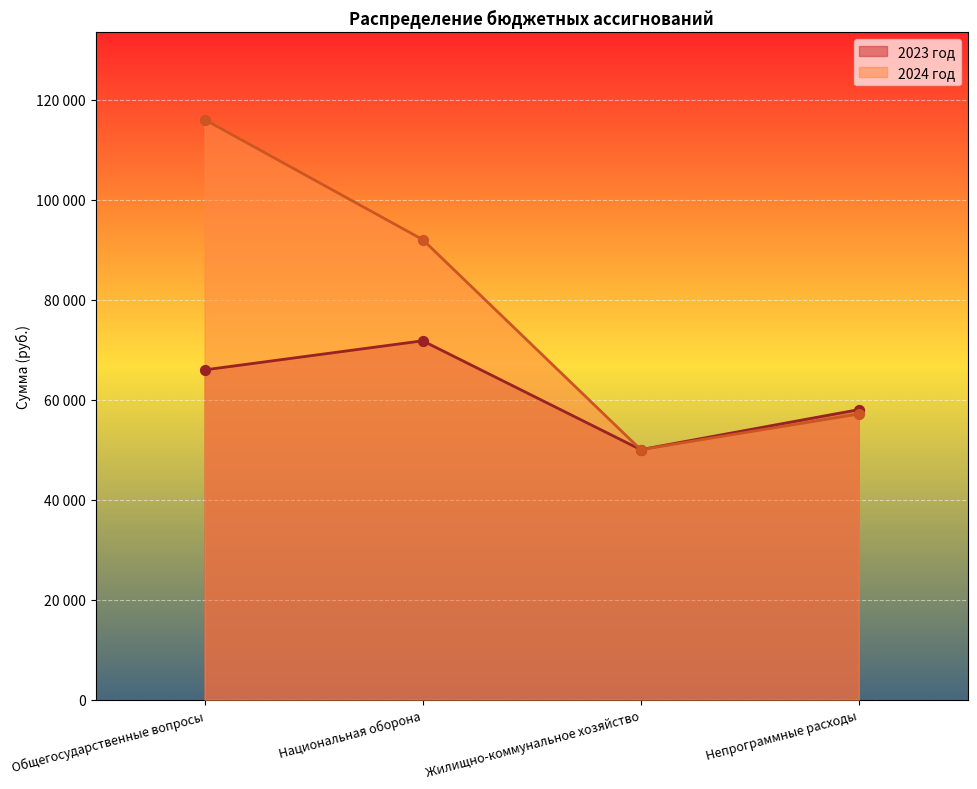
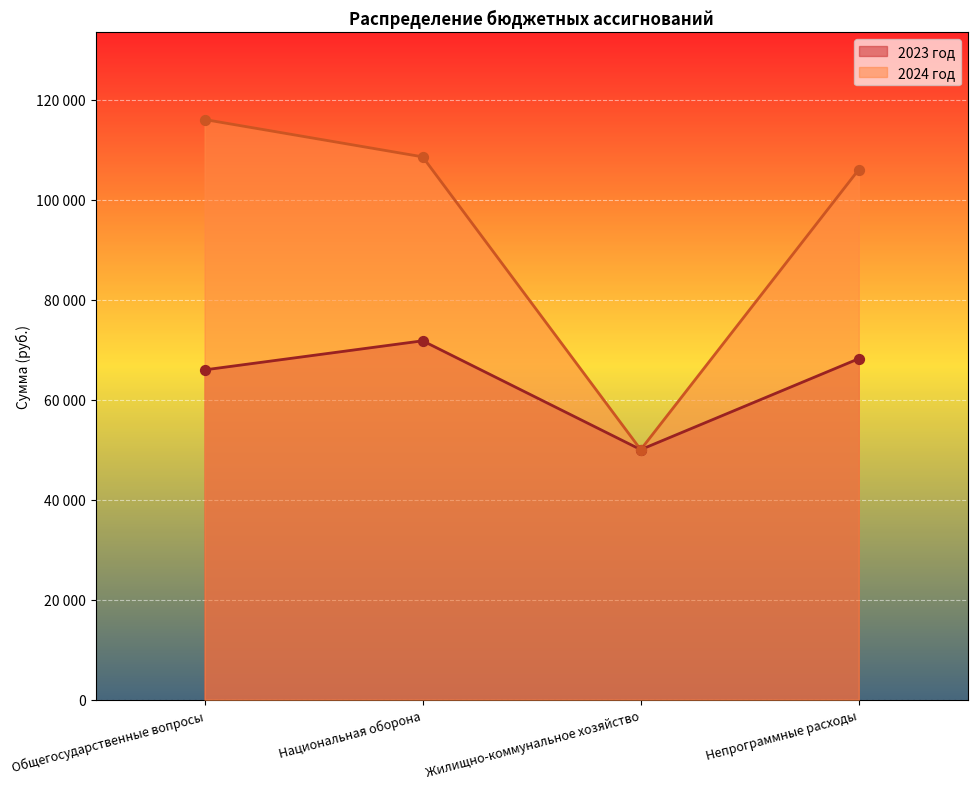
2024 год, Национальная оборона: 92000 -> 109000
2023 год, Непрограммные расходы: 58000 -> 68000
2024 год, Непрограммные расходы: 57000 -> 106000
